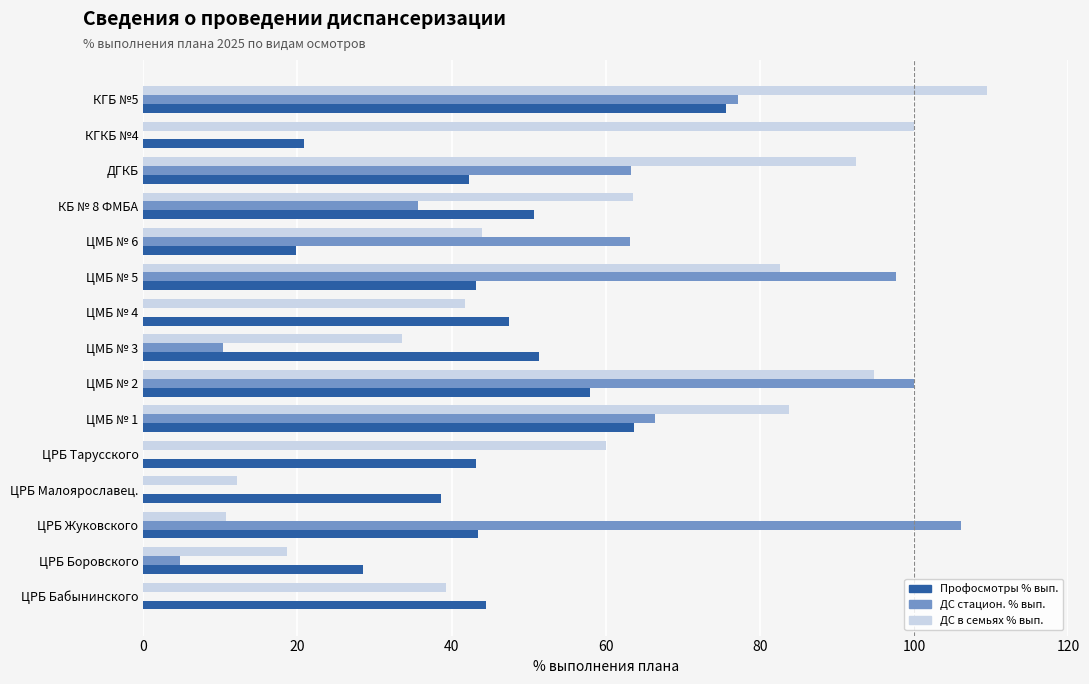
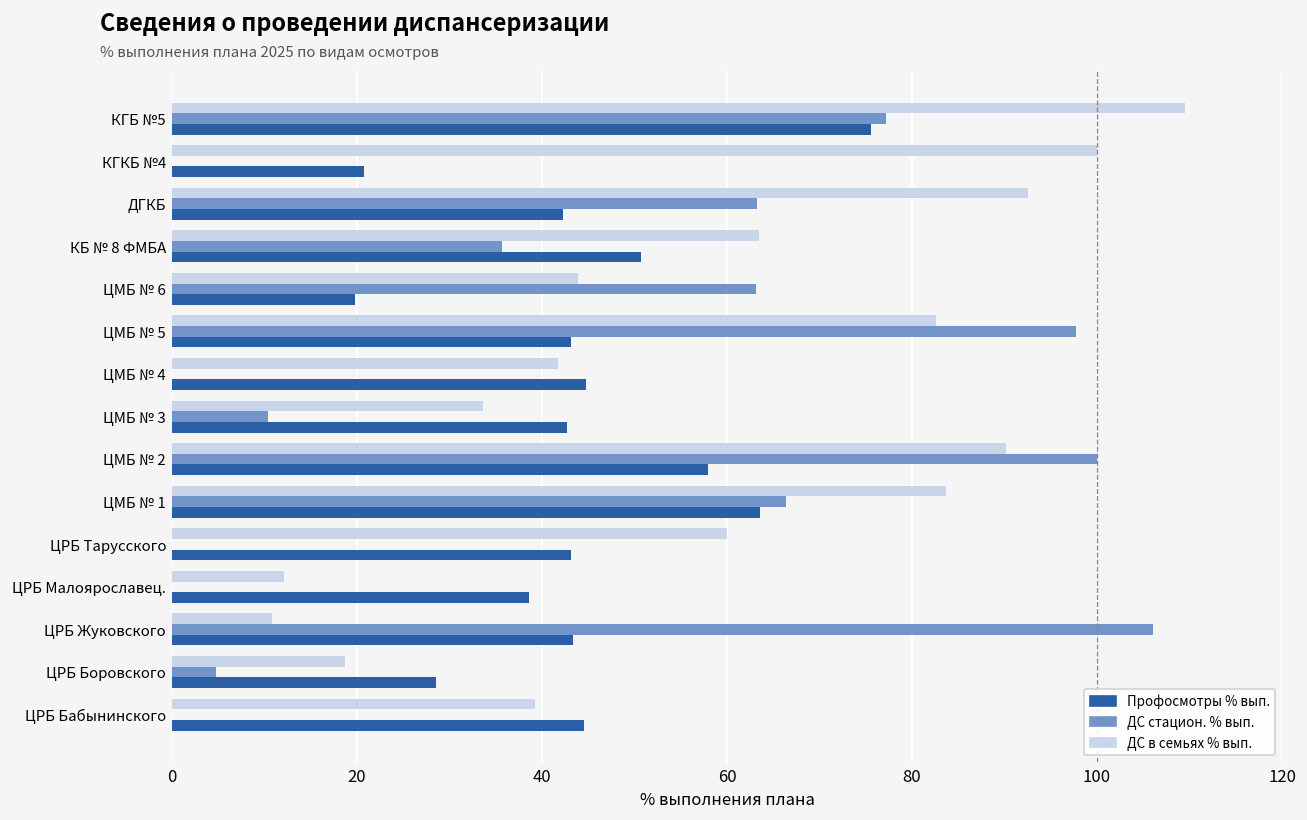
Профосмотры % вып., ЦМБ № 4: 48 -> 45
Профосмотры % вып., ЦМБ № 3: 51 -> 43
ДС в семьях % вып., ЦМБ № 2: 95 -> 90
